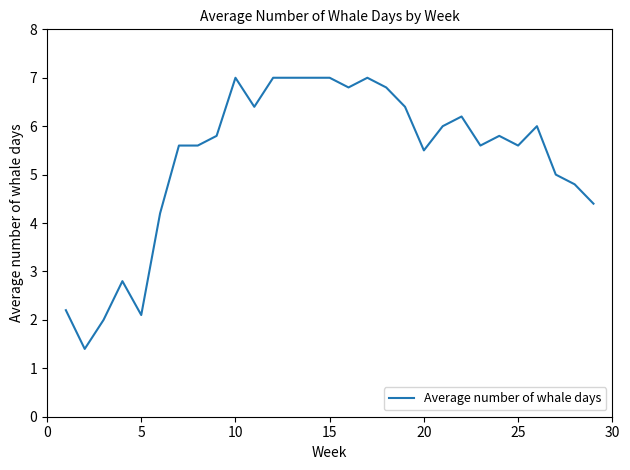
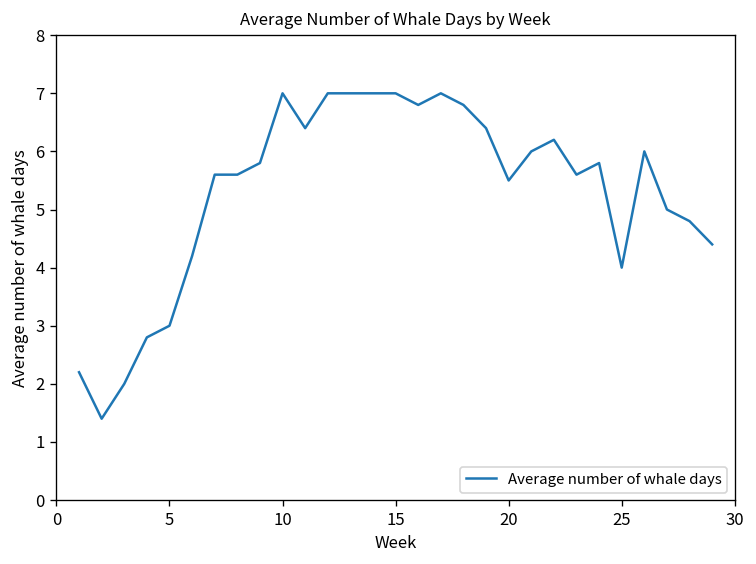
5: 2.1 -> 3.0
25: 5.6 -> 4.0
